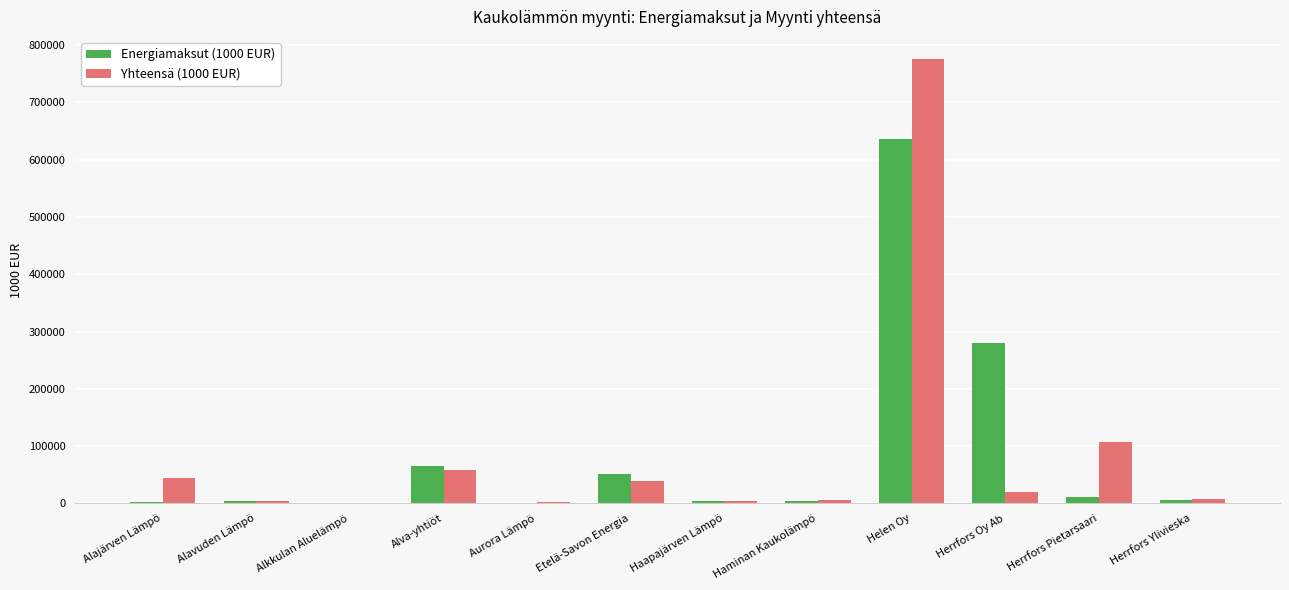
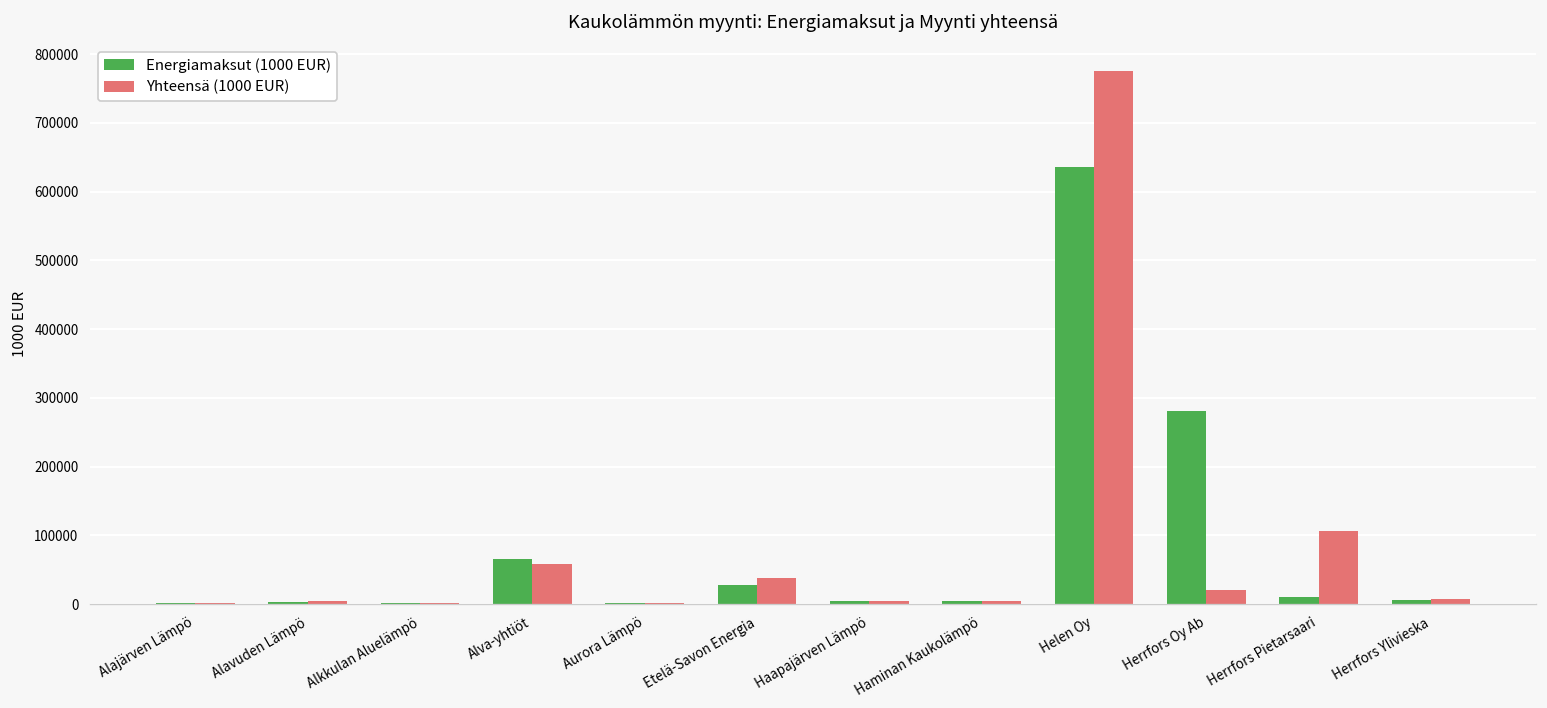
Yhteensä (1000 EUR), Alajärven Lämpö: 40000 -> 0
Energiamaksut (1000 EUR), Etelä-Savon Energia: 50000 -> 30000
